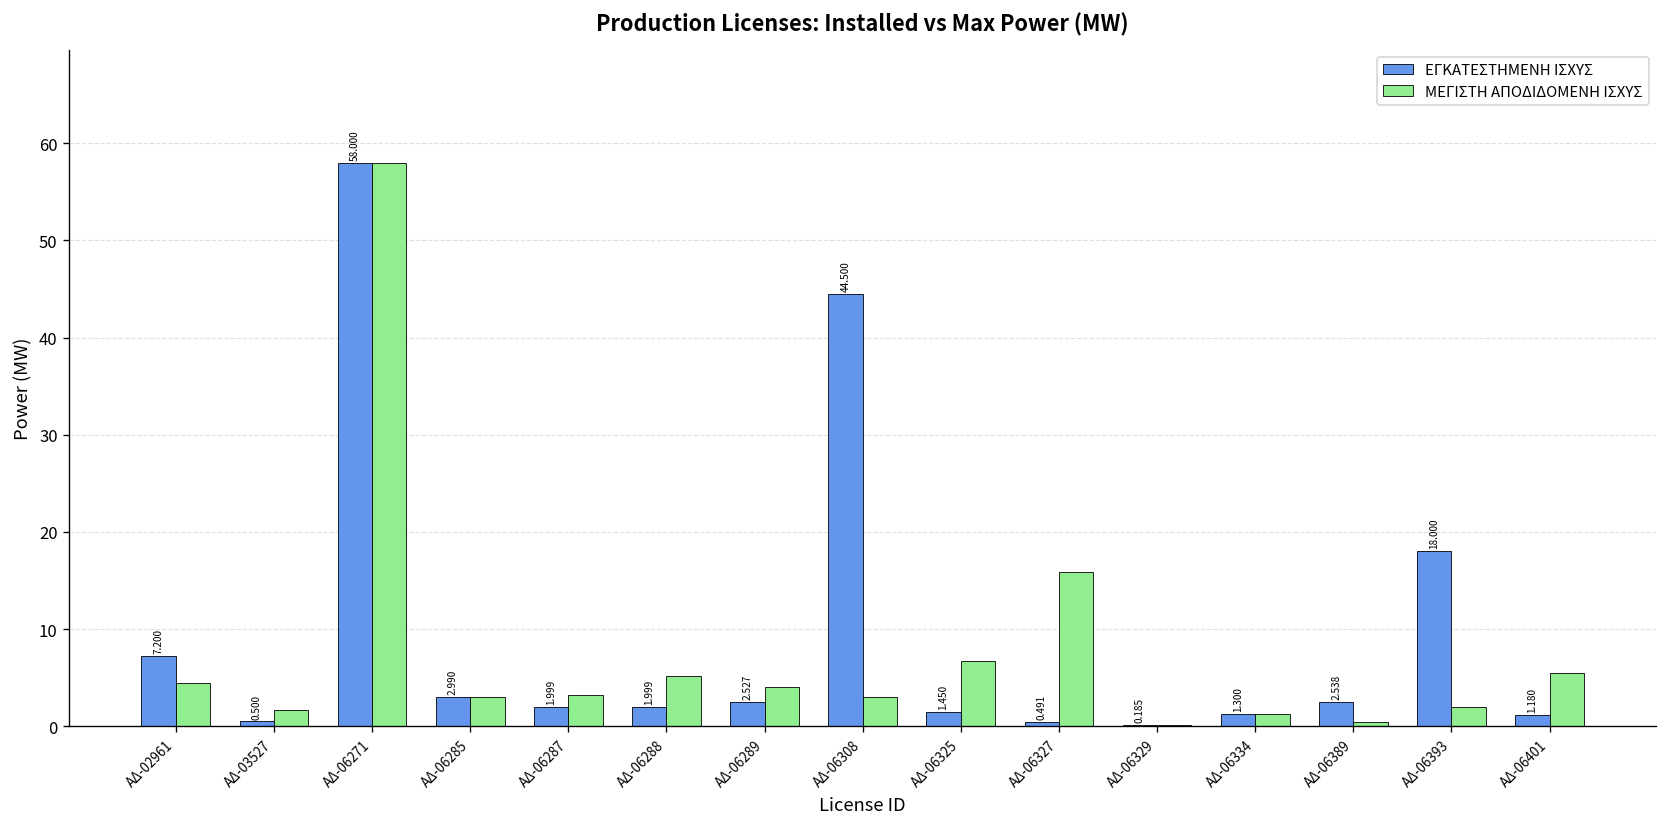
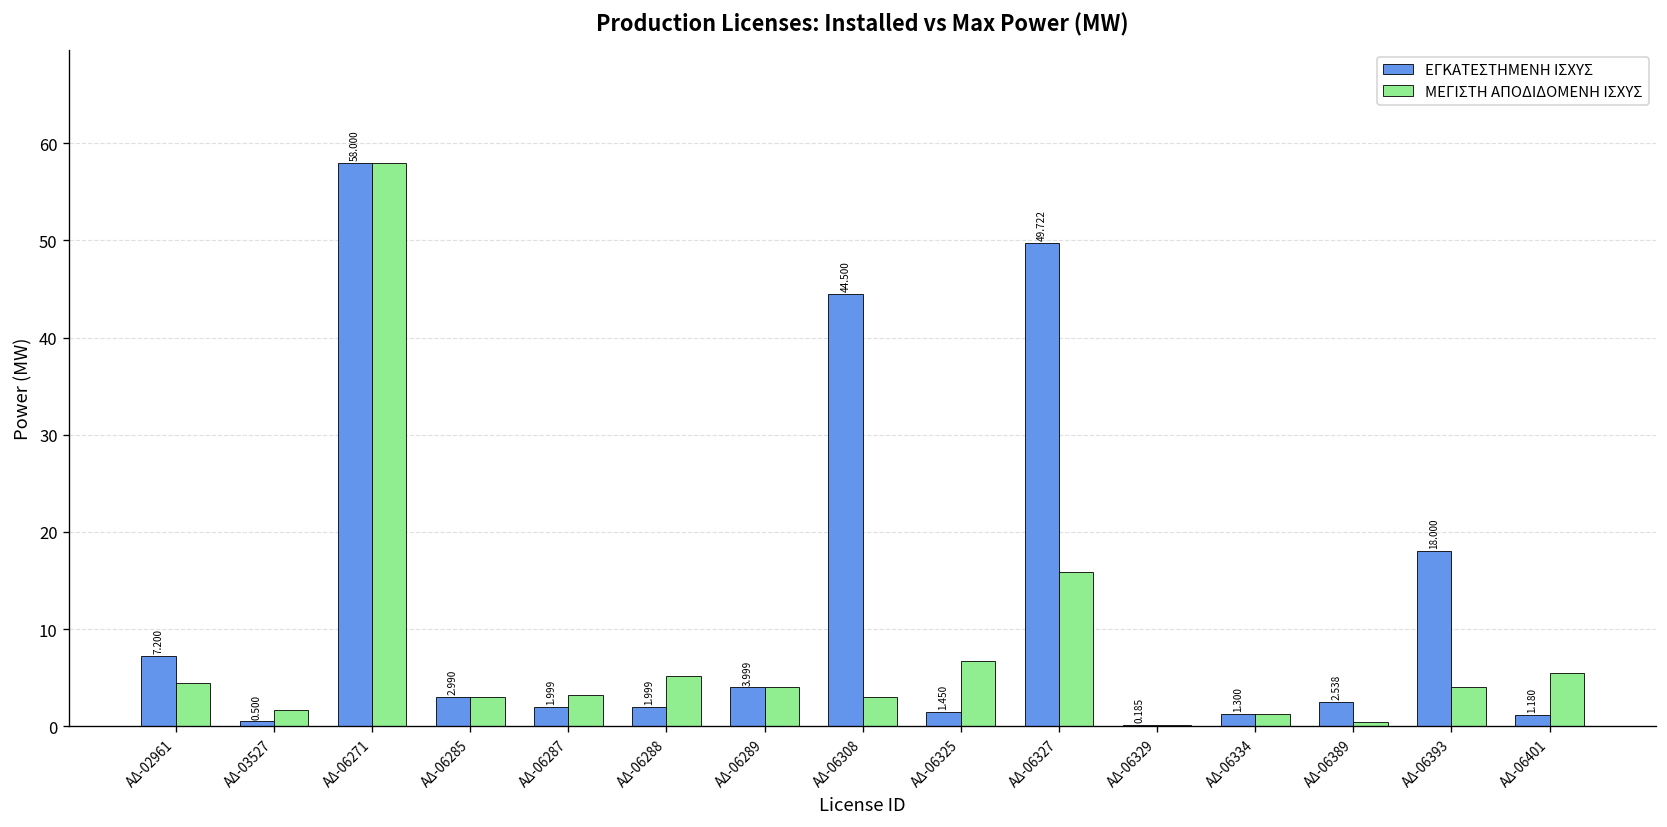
ΕΓΚΑΤΕΣΤΗΜΕΝΗ ΙΣΧΥΣ, ΑΔ-06289: 2.527 -> 3.999
ΕΓΚΑΤΕΣΤΗΜΕΝΗ ΙΣΧΥΣ, ΑΔ-06327: 0.491 -> 49.722
ΜΕΓΙΣΤΗ ΑΠΟΔΙΔΟΜΕΝΗ ΙΣΧΥΣ, ΑΔ-06393: 2 -> 4
